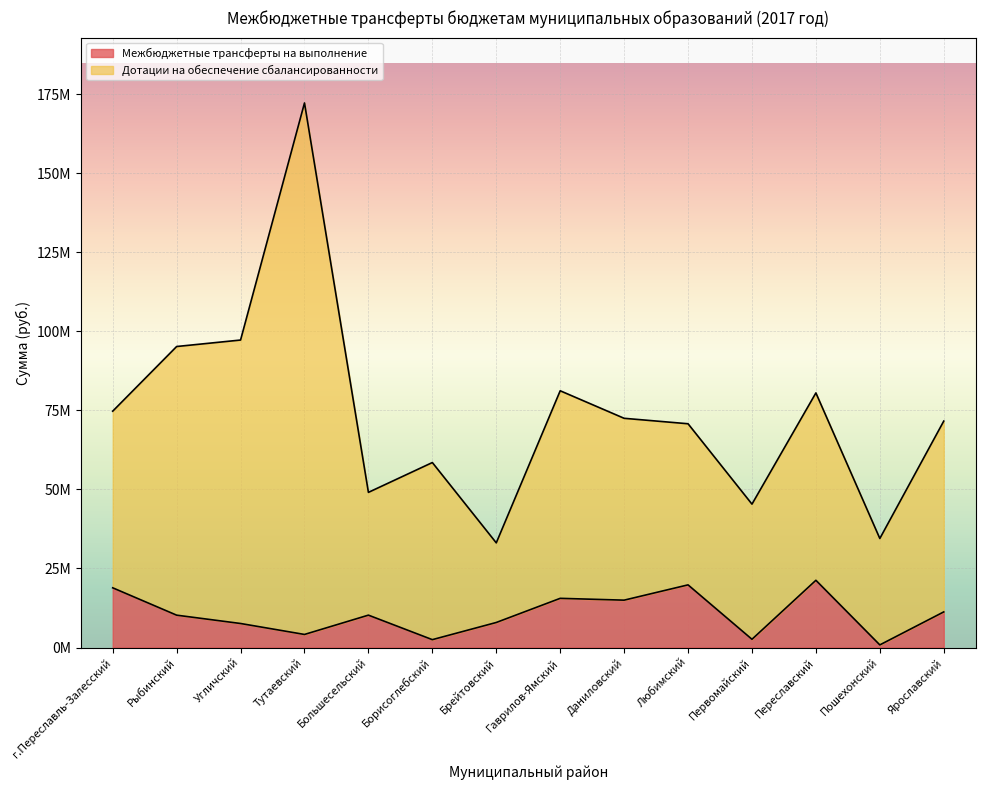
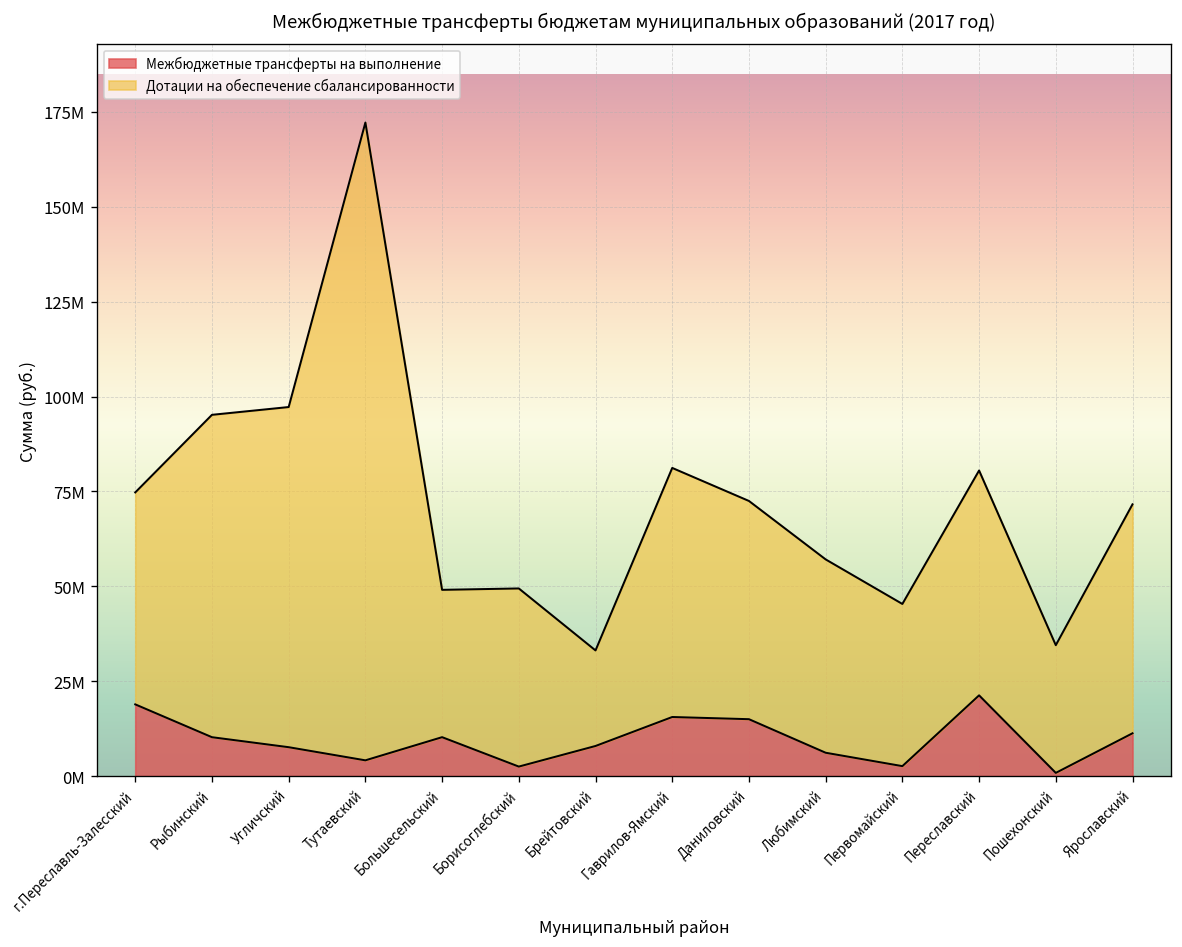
Дотации на обеспечение сбалансированности, Борисоглебский: 56000000 -> 47000000
Межбюджетные трансферты на выполнение, Любимский: 20000000 -> 6000000
